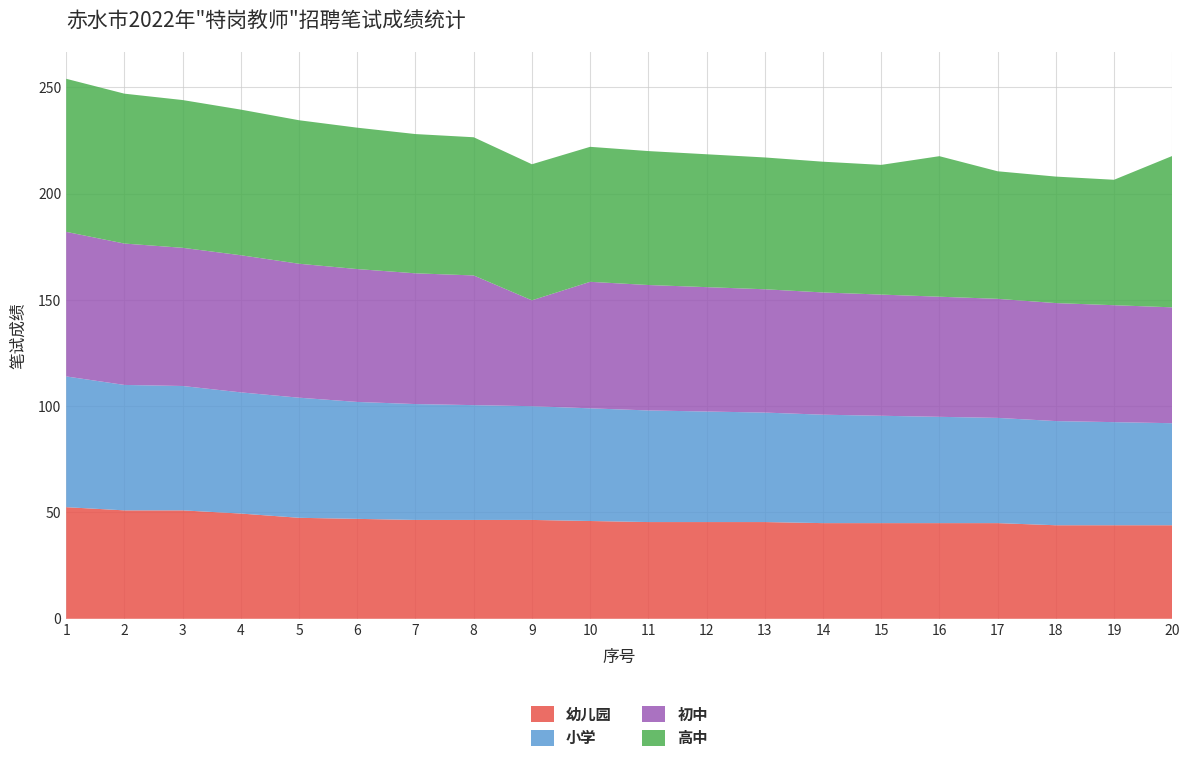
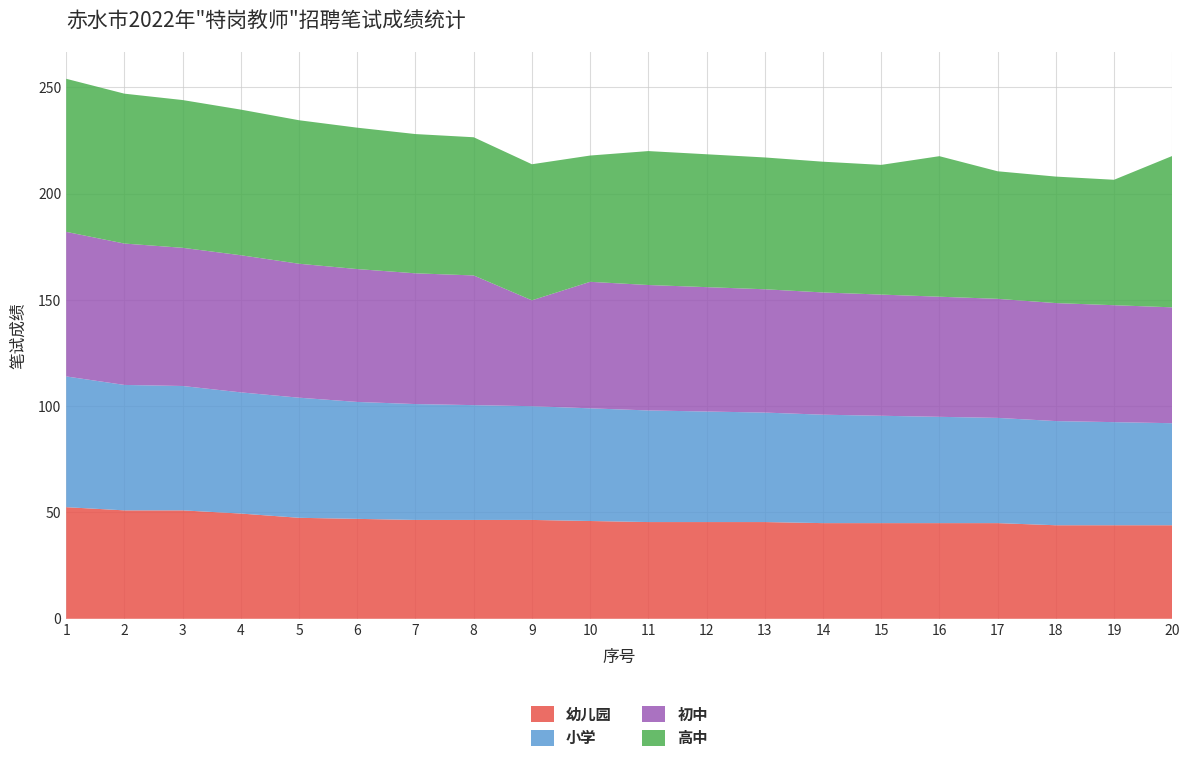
高中, 10: 64 -> 59
